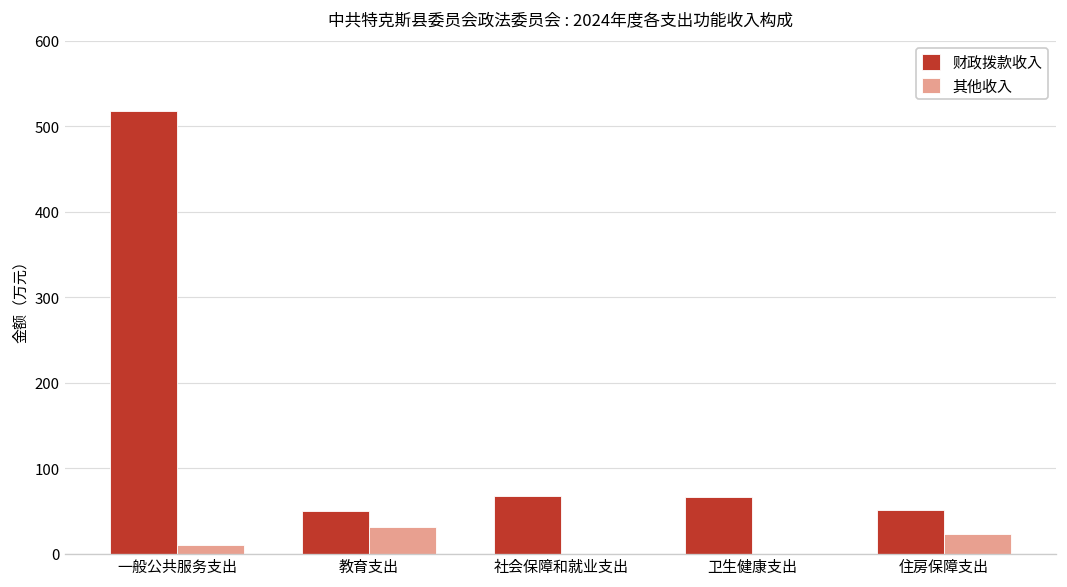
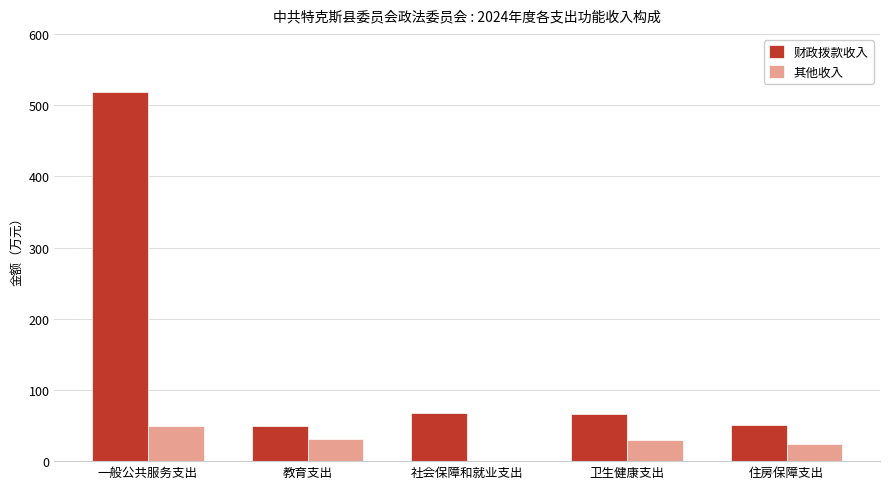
其他收入, 一般公共服务支出: 10 -> 50
其他收入, 卫生健康支出: 0 -> 30
